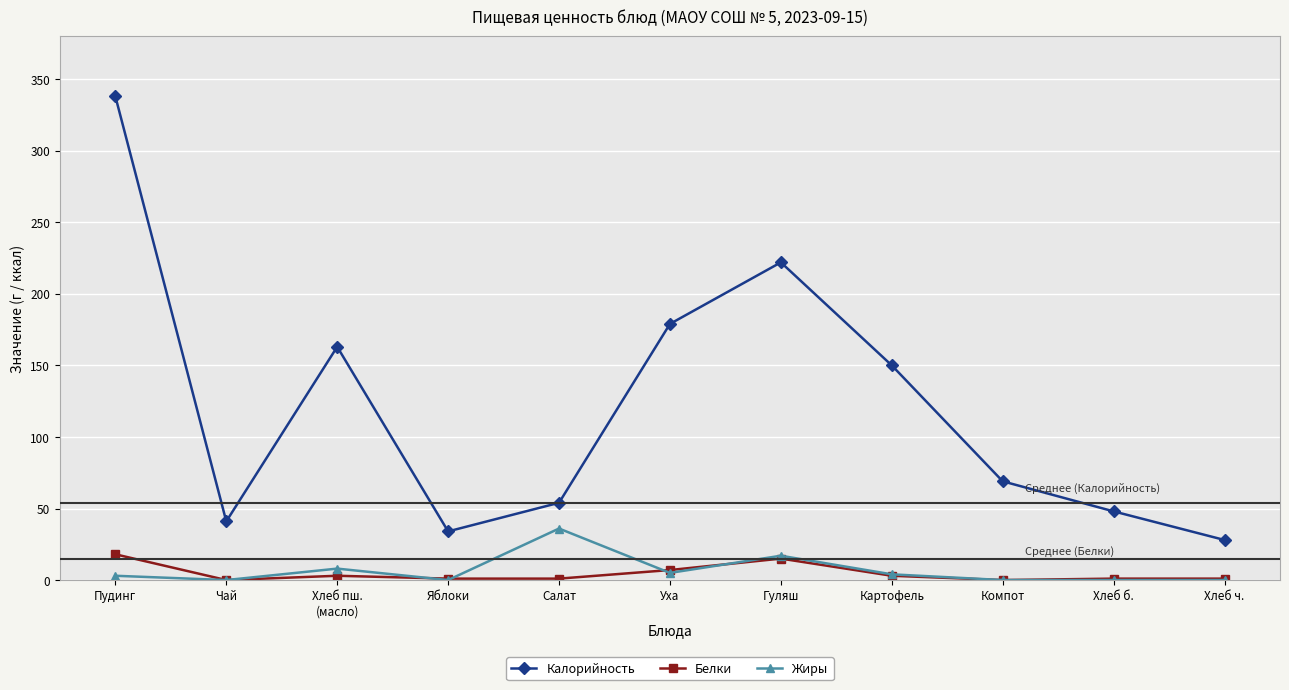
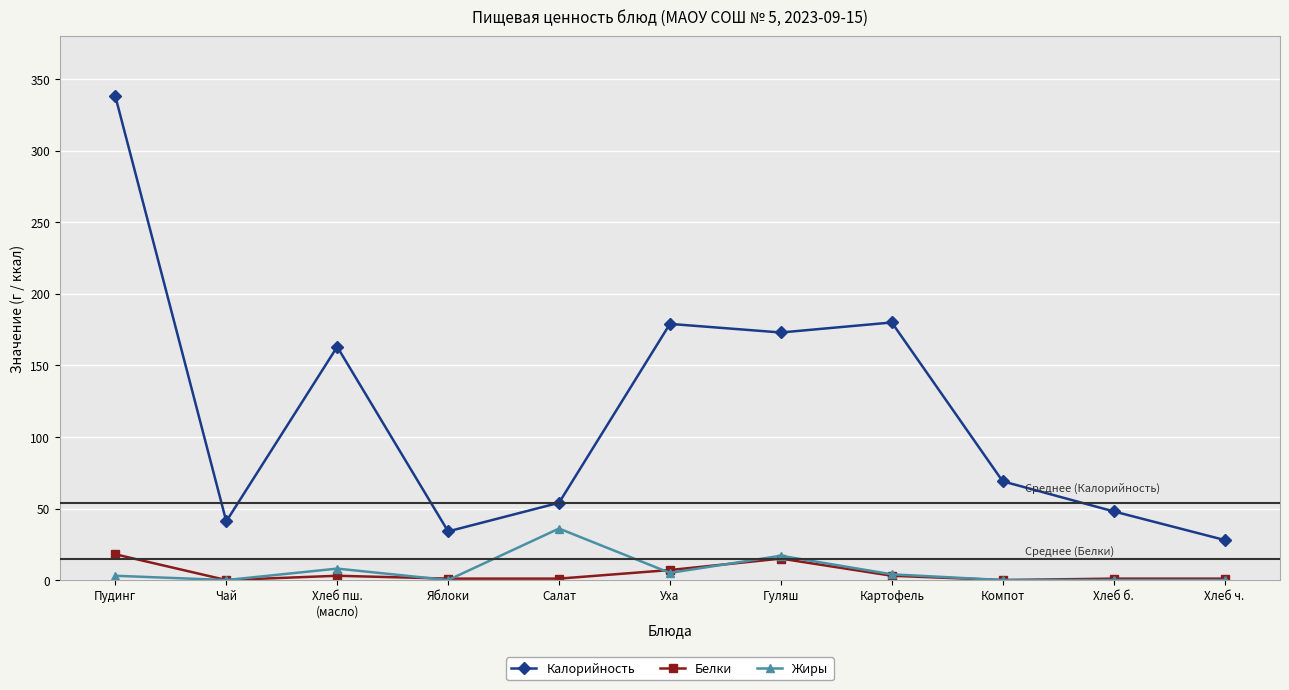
Калорийность, Гуляш: 222 -> 173
Калорийность, Картофель: 150 -> 180
